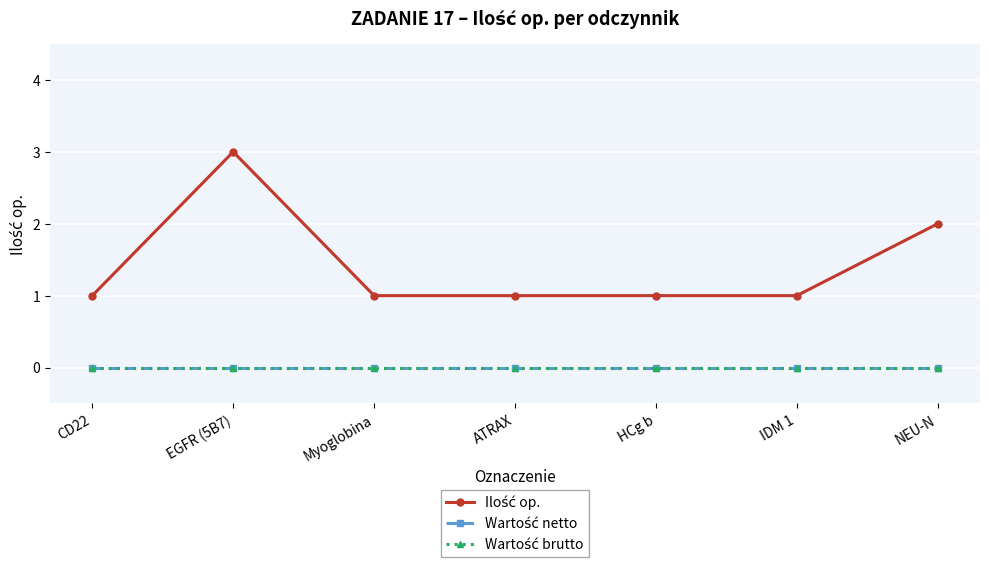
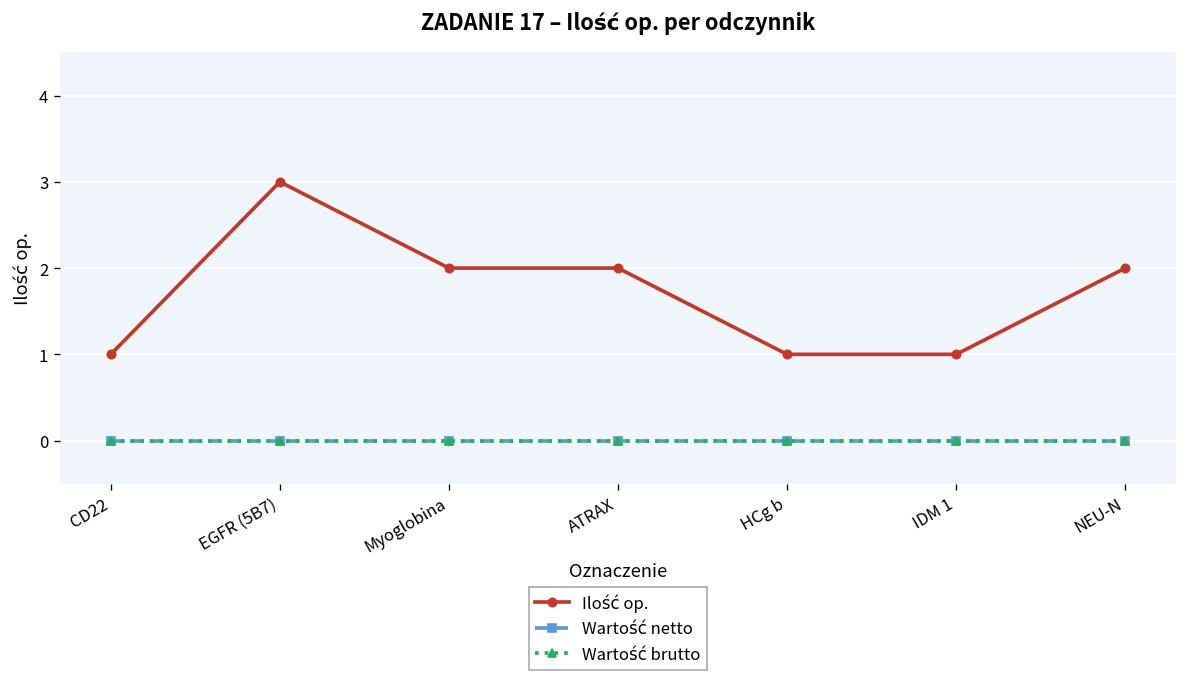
Ilość op., Myoglobina: 1 -> 2
Ilość op., ATRAX: 1 -> 2
